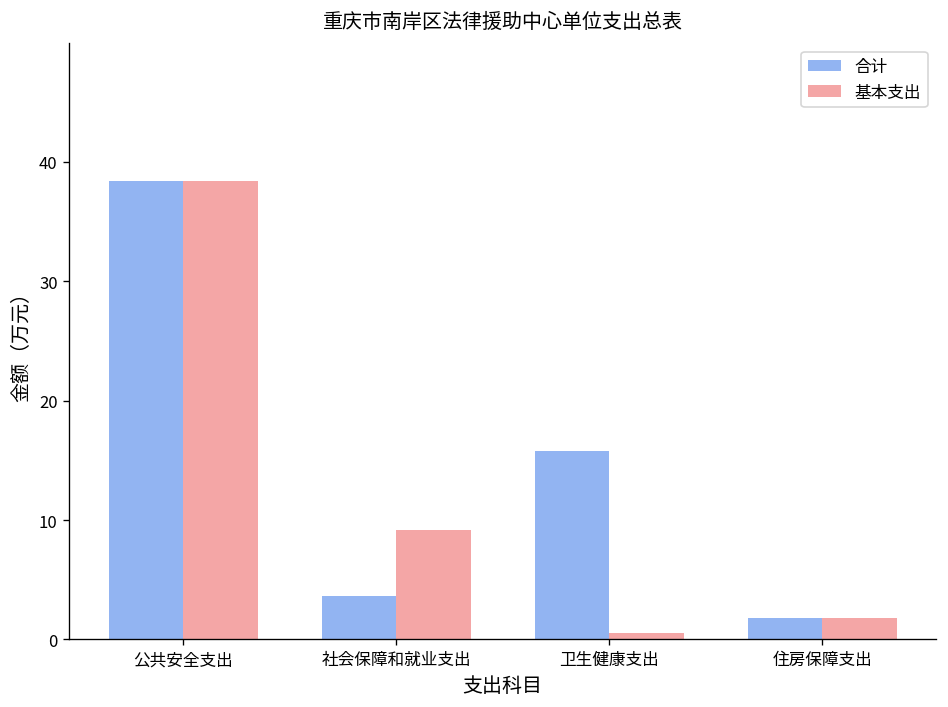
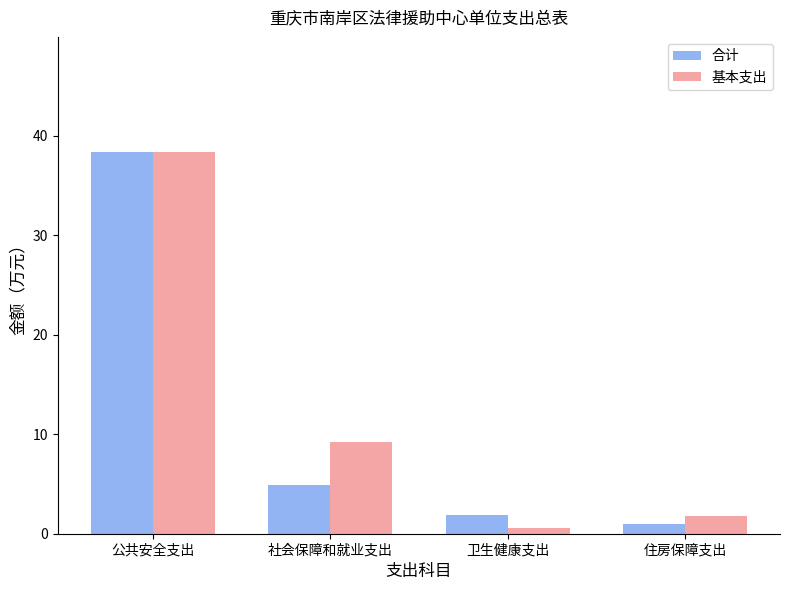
合计, 社会保障和就业支出: 4 -> 5
合计, 卫生健康支出: 16 -> 2
合计, 住房保障支出: 2 -> 1
